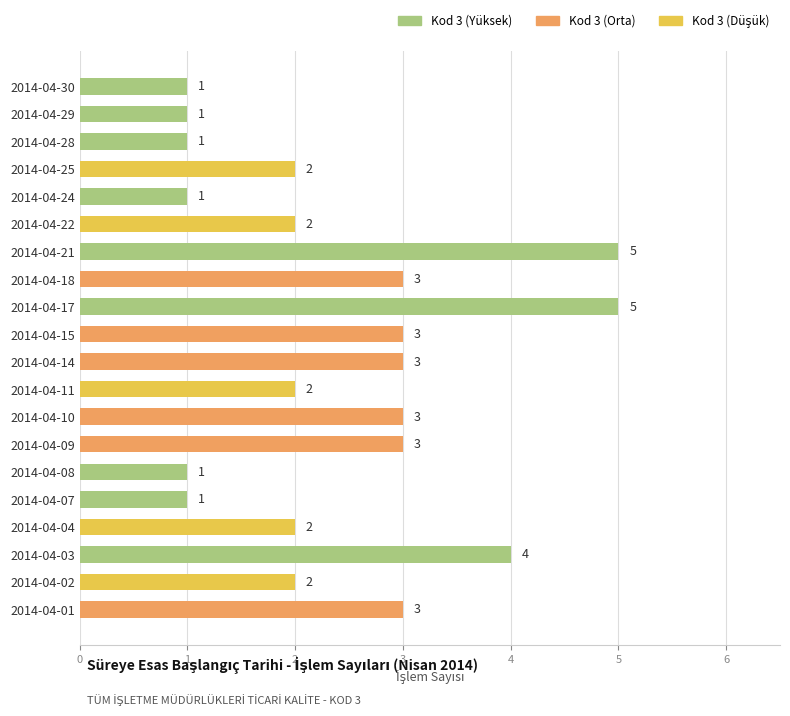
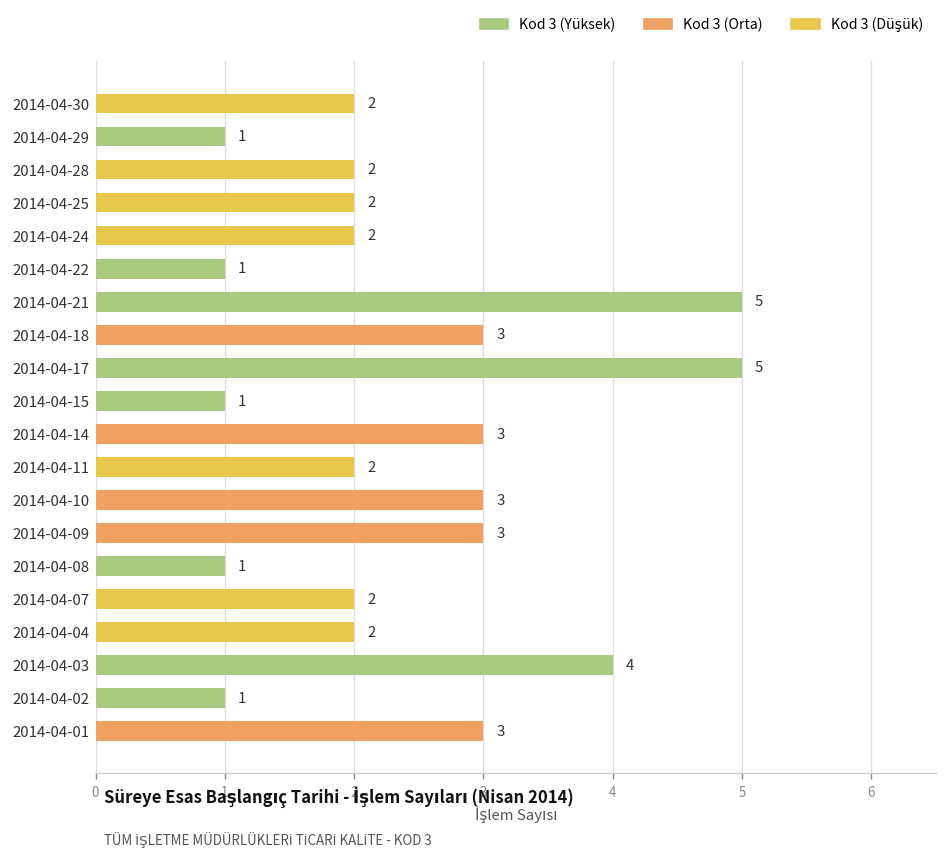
2014-04-30: 1 -> 2
2014-04-28: 1 -> 2
2014-04-24: 1 -> 2
2014-04-22: 2 -> 1
2014-04-15: 3 -> 1
2014-04-07: 1 -> 2
2014-04-02: 2 -> 1
